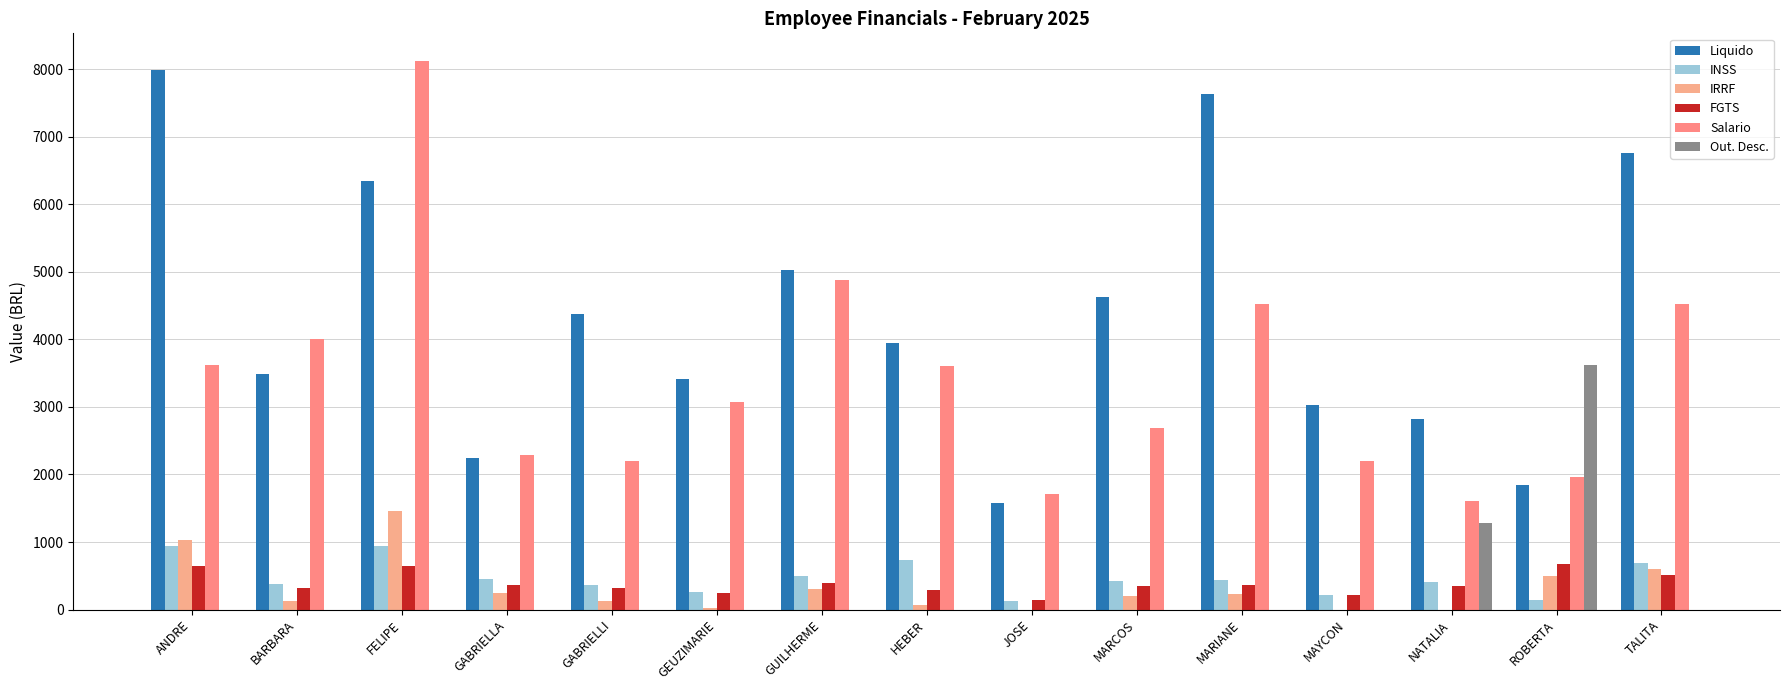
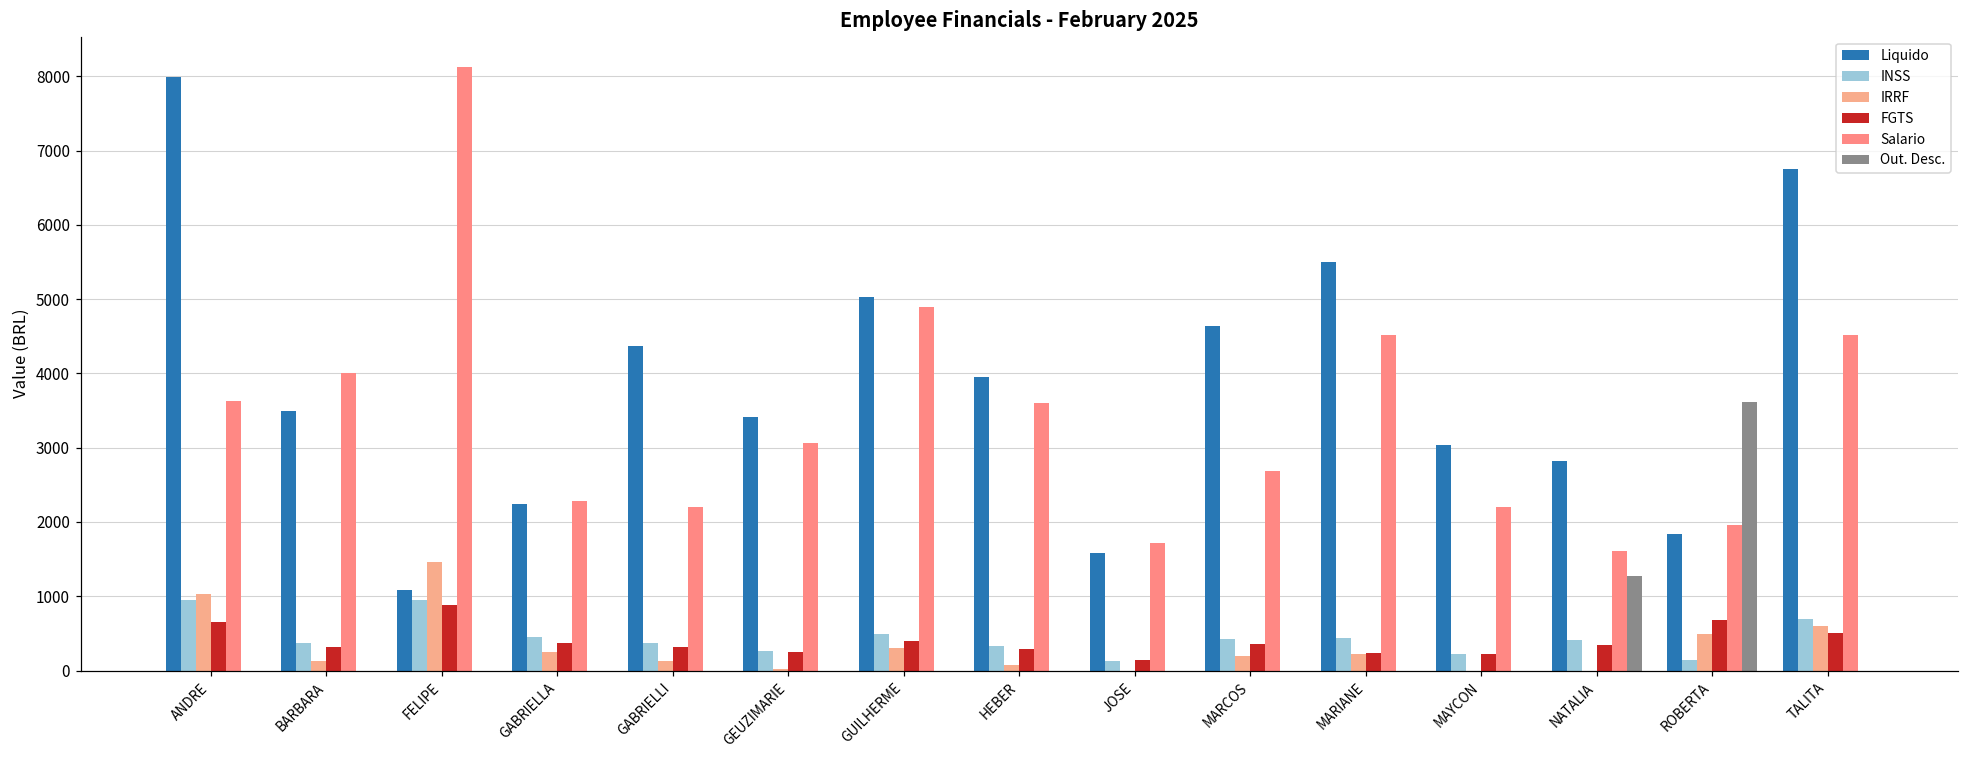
Liquido, FELIPE: 6400 -> 1100
FGTS, FELIPE: 700 -> 900
INSS, HEBER: 700 -> 300
Liquido, MARIANE: 7600 -> 5500
FGTS, MARIANE: 400 -> 200
